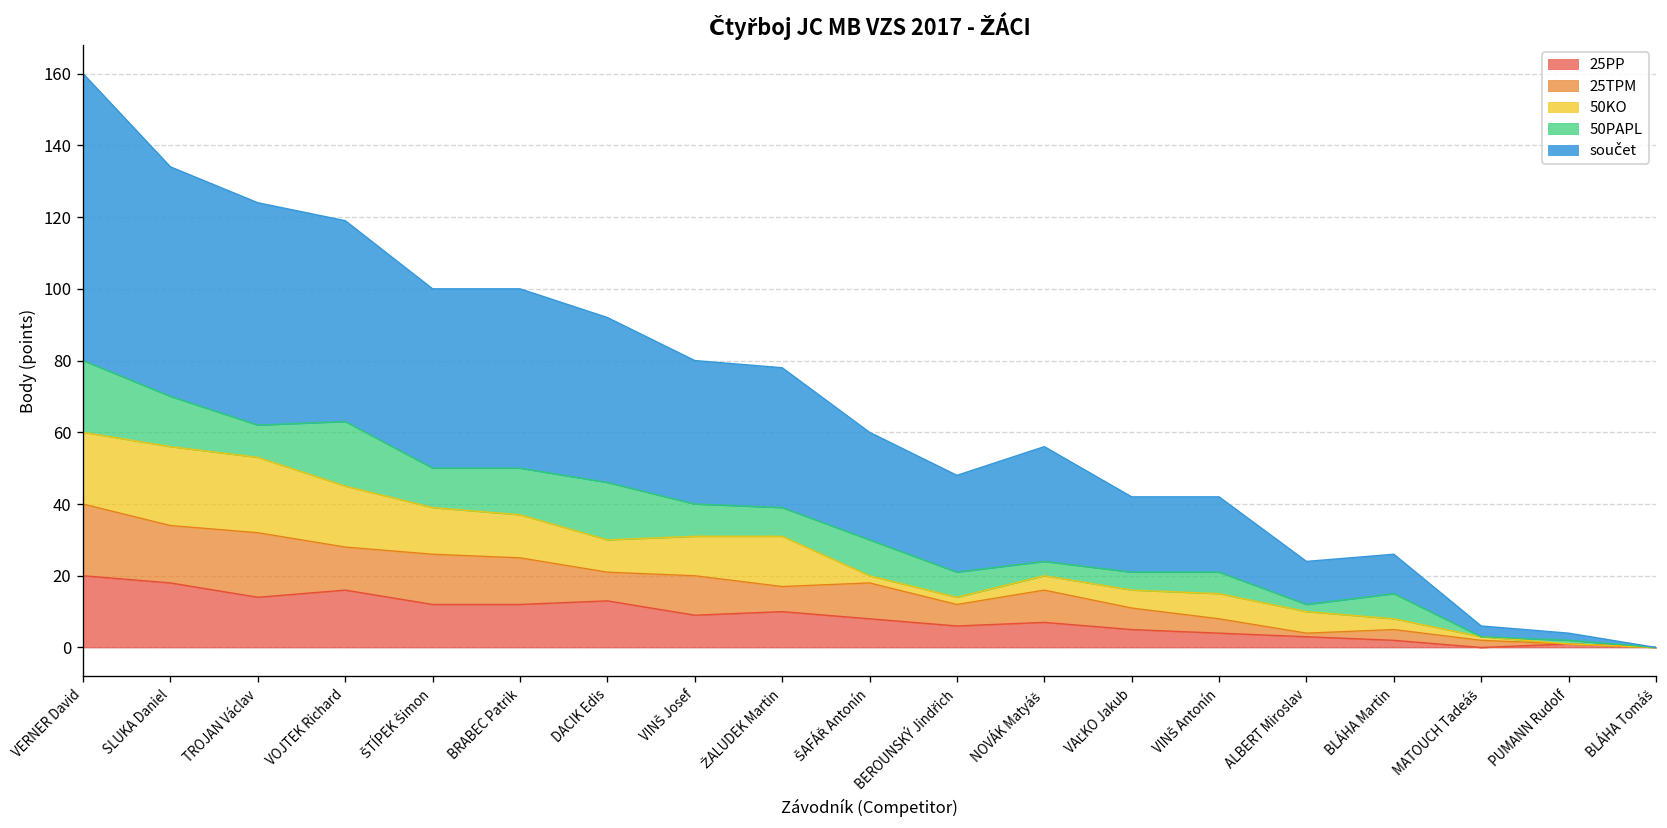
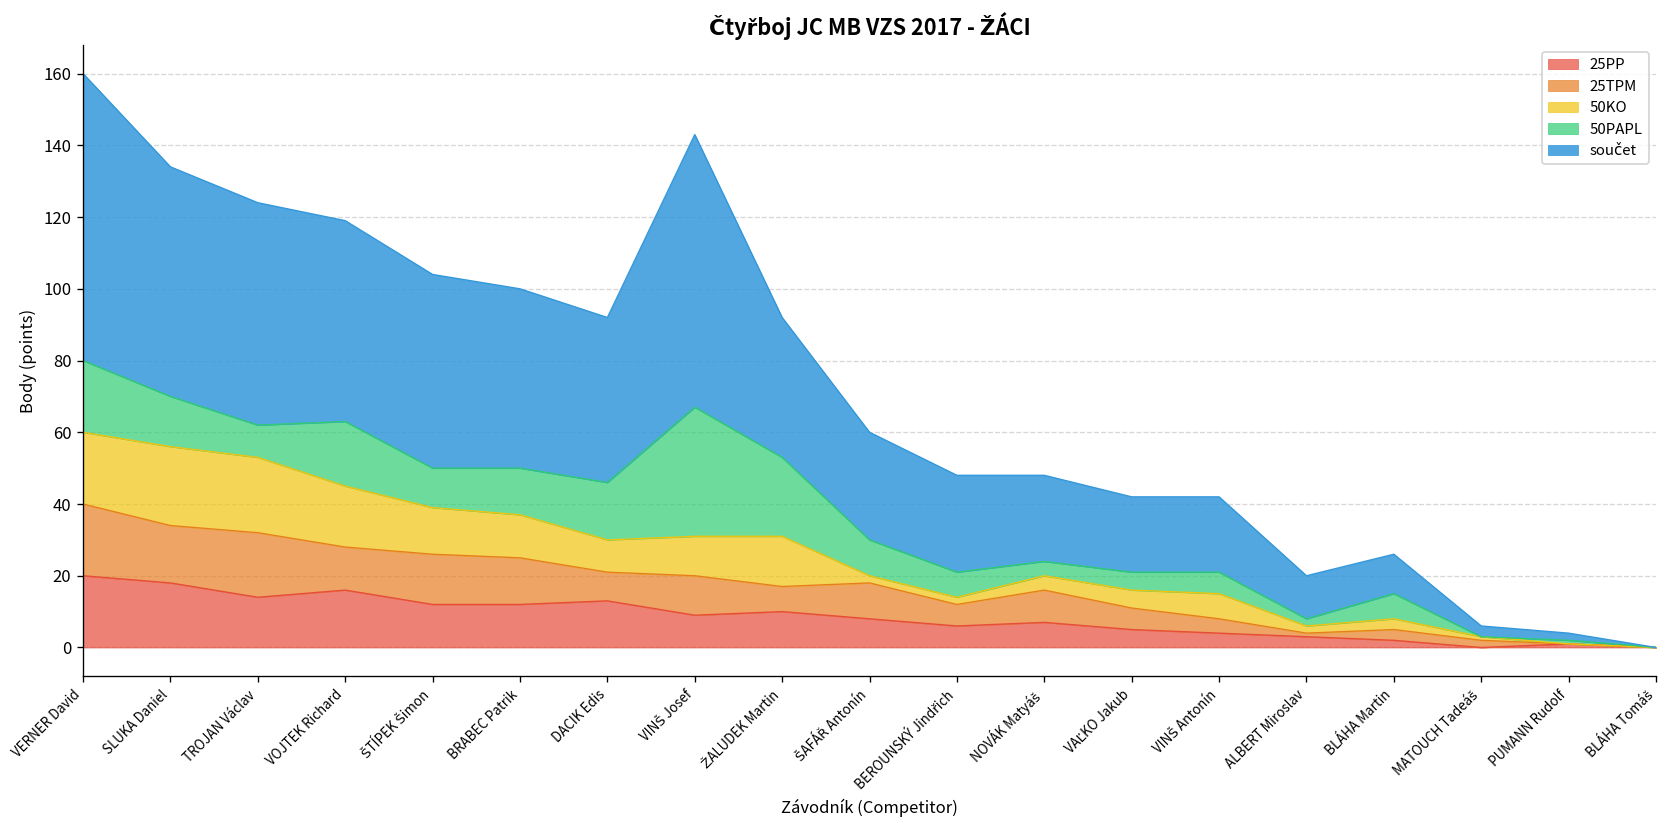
součet, ŠTÍPEK Šimon: 50 -> 54
50PAPL, VINŠ Josef: 9 -> 36
součet, VINŠ Josef: 40 -> 76
50PAPL, ŽALUDEK Martin: 8 -> 22
součet, NOVÁK Matyáš: 32 -> 24
50KO, ALBERT Miroslav: 6 -> 2
